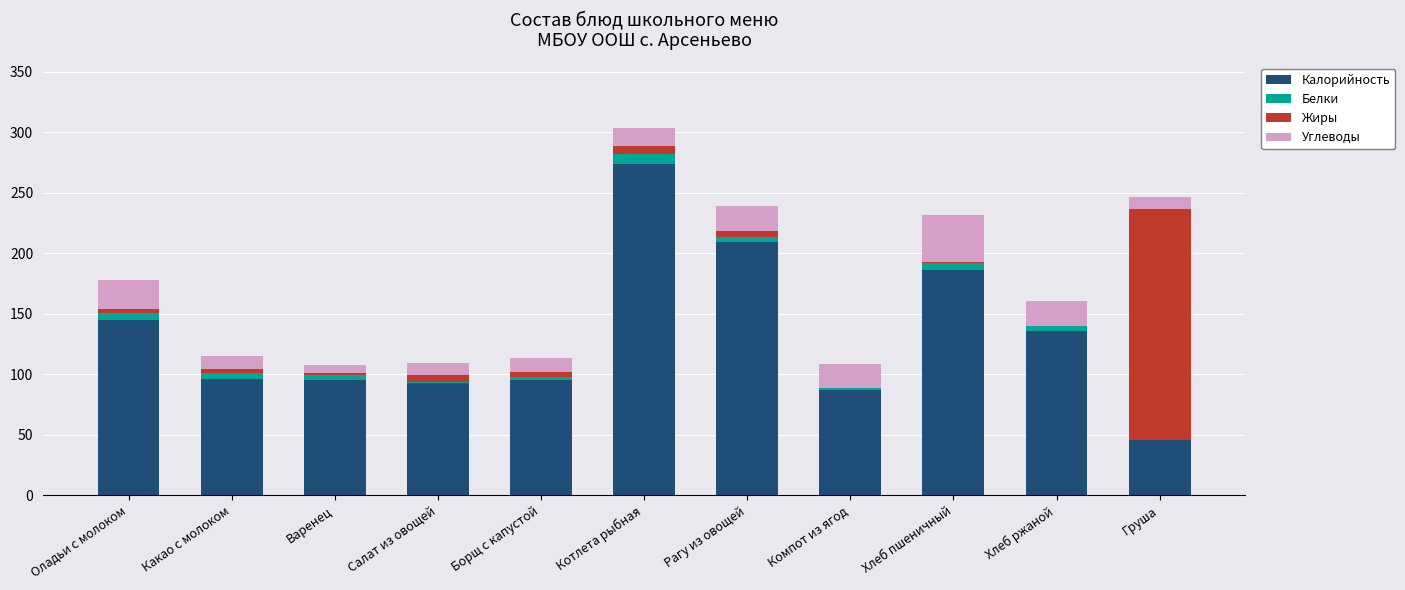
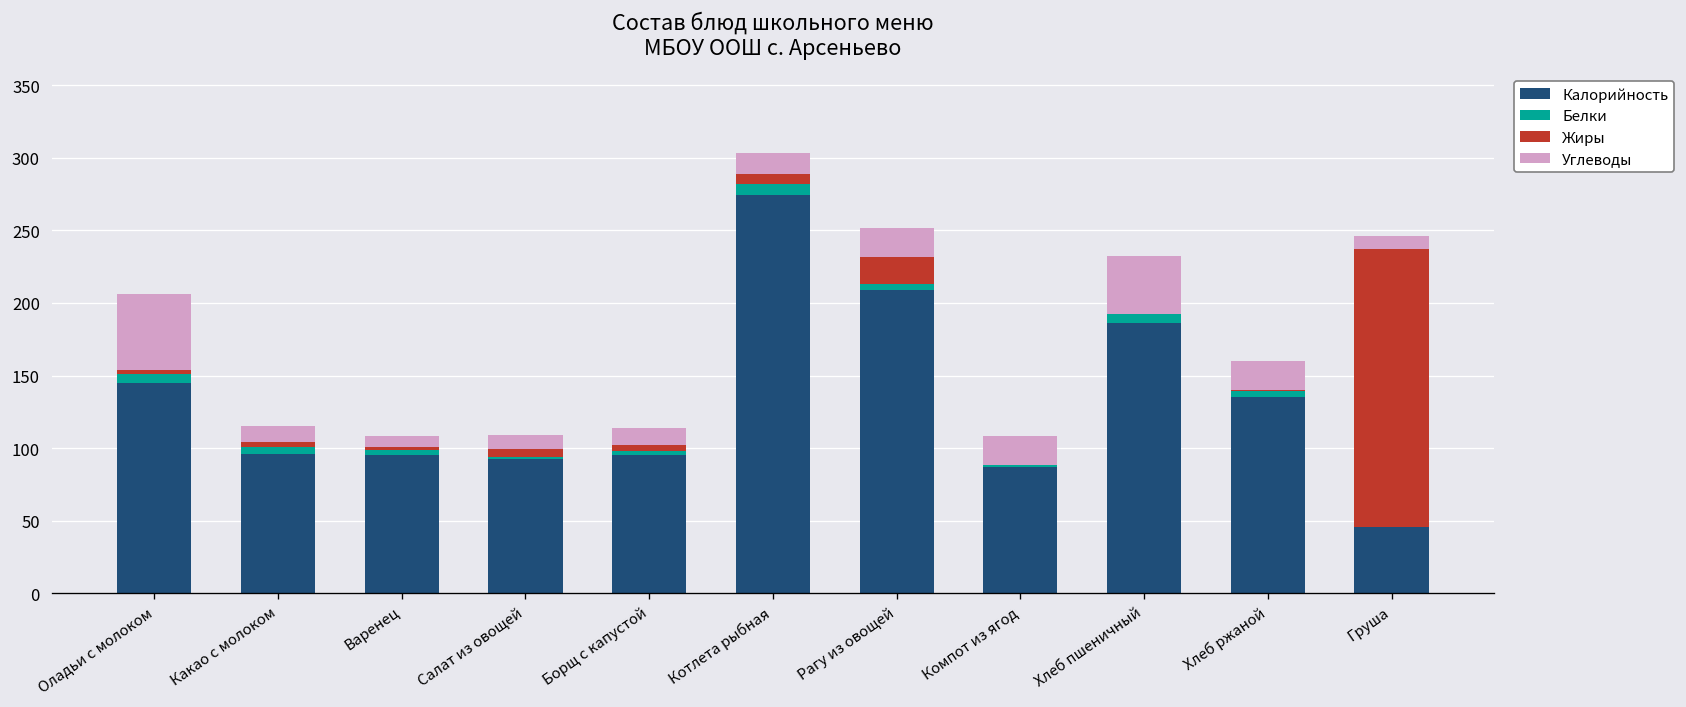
Углеводы, Оладьи с молоком: 24 -> 52
Жиры, Рагу из овощей: 5 -> 18
